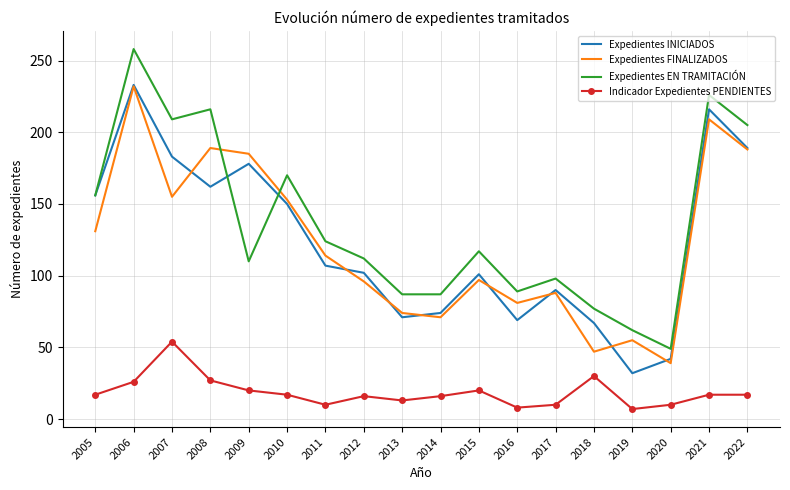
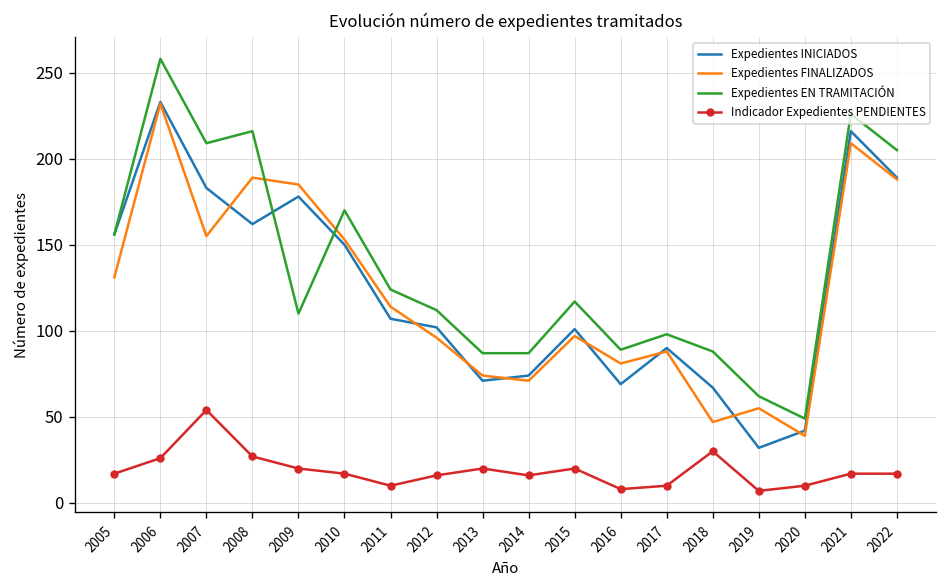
Indicador Expedientes PENDIENTES, 2013: 13 -> 20
Expedientes EN TRAMITACIÓN, 2018: 77 -> 88
